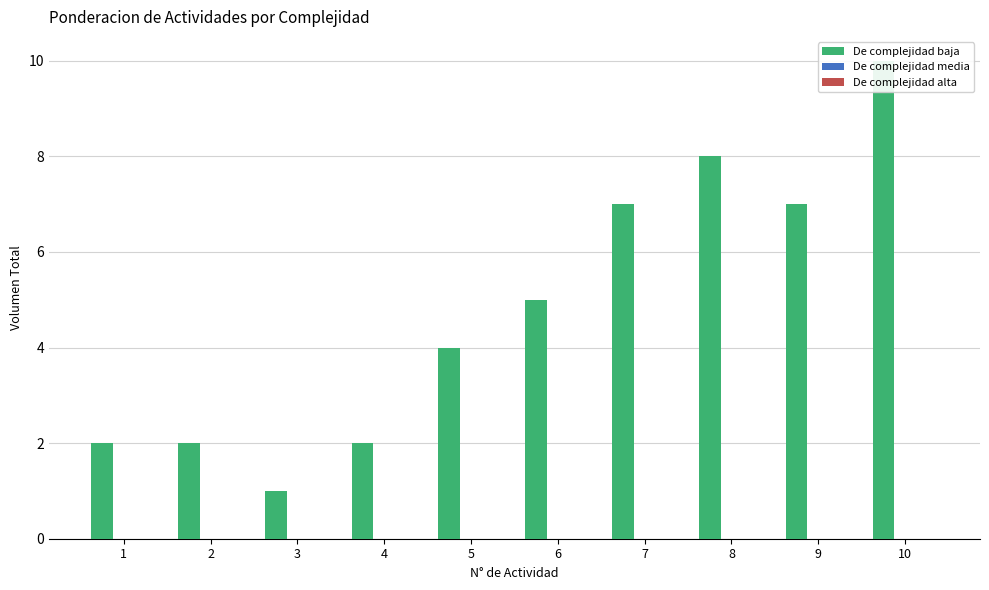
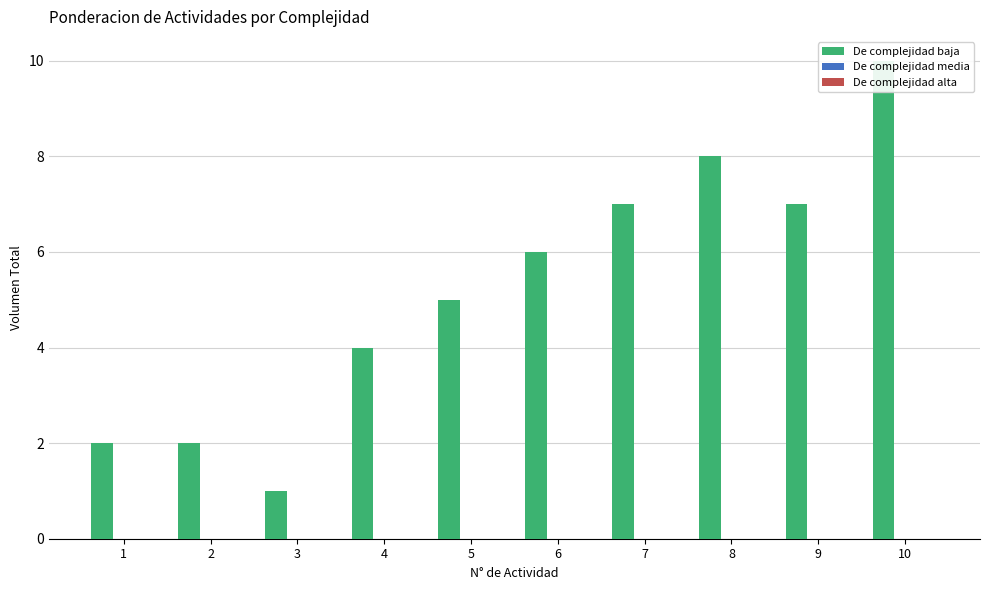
De complejidad baja, 4: 2 -> 4
De complejidad baja, 5: 4 -> 5
De complejidad baja, 6: 5 -> 6
